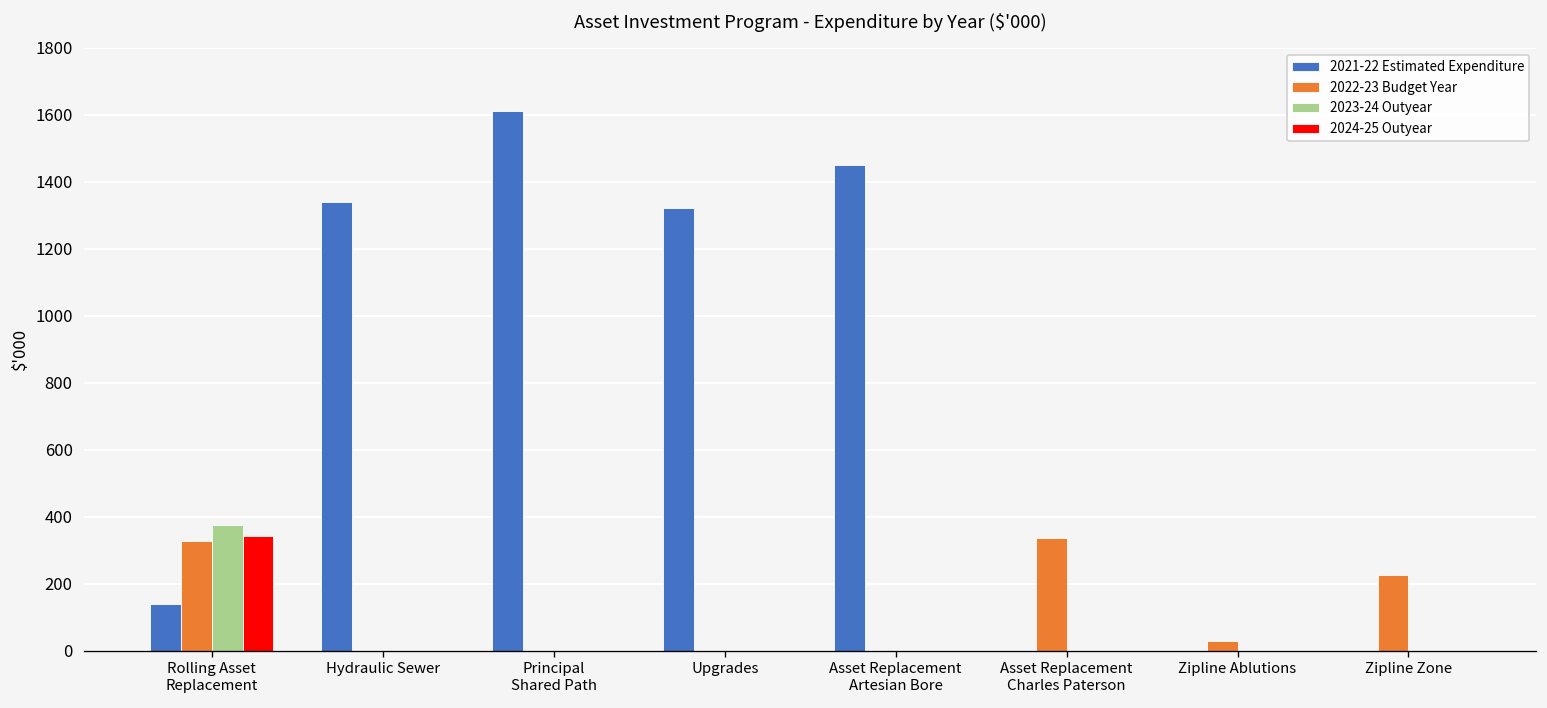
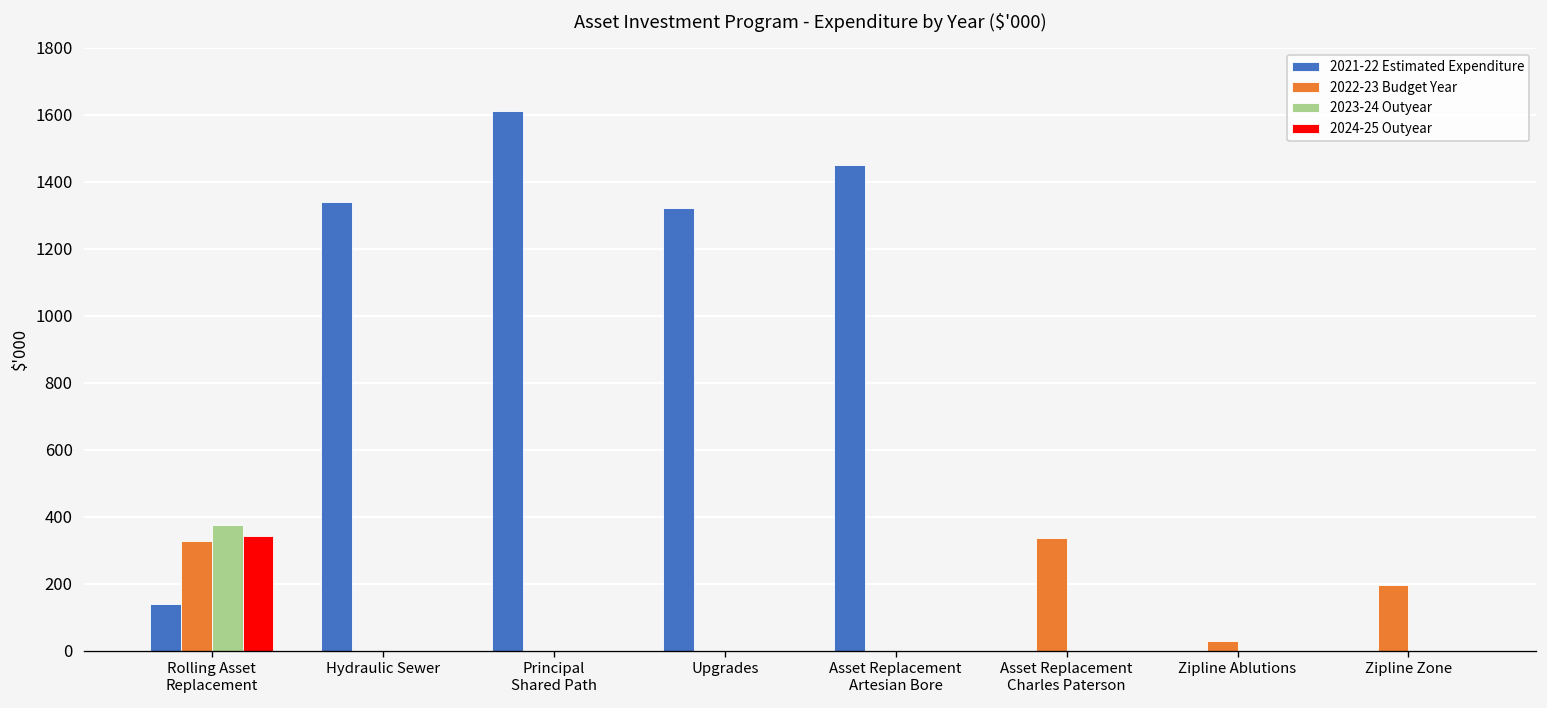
2022-23 Budget Year, Zipline Zone: 230 -> 200
